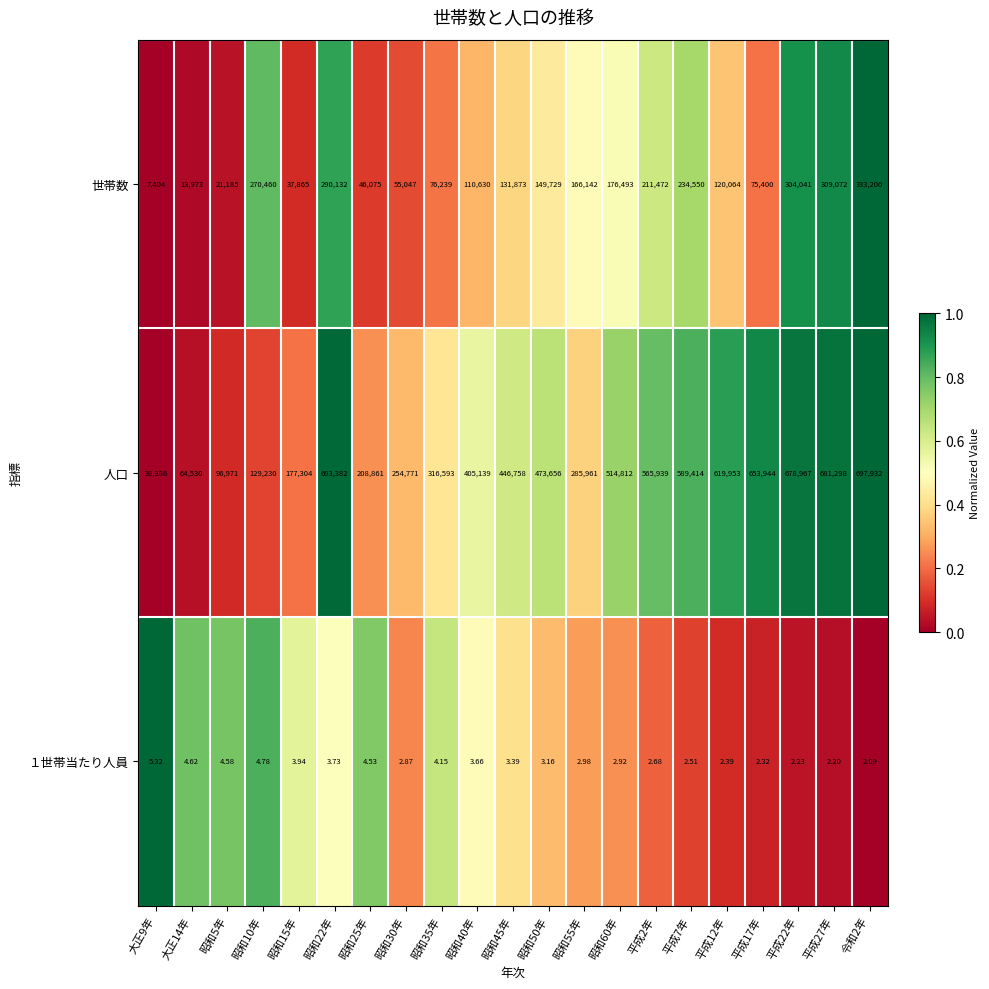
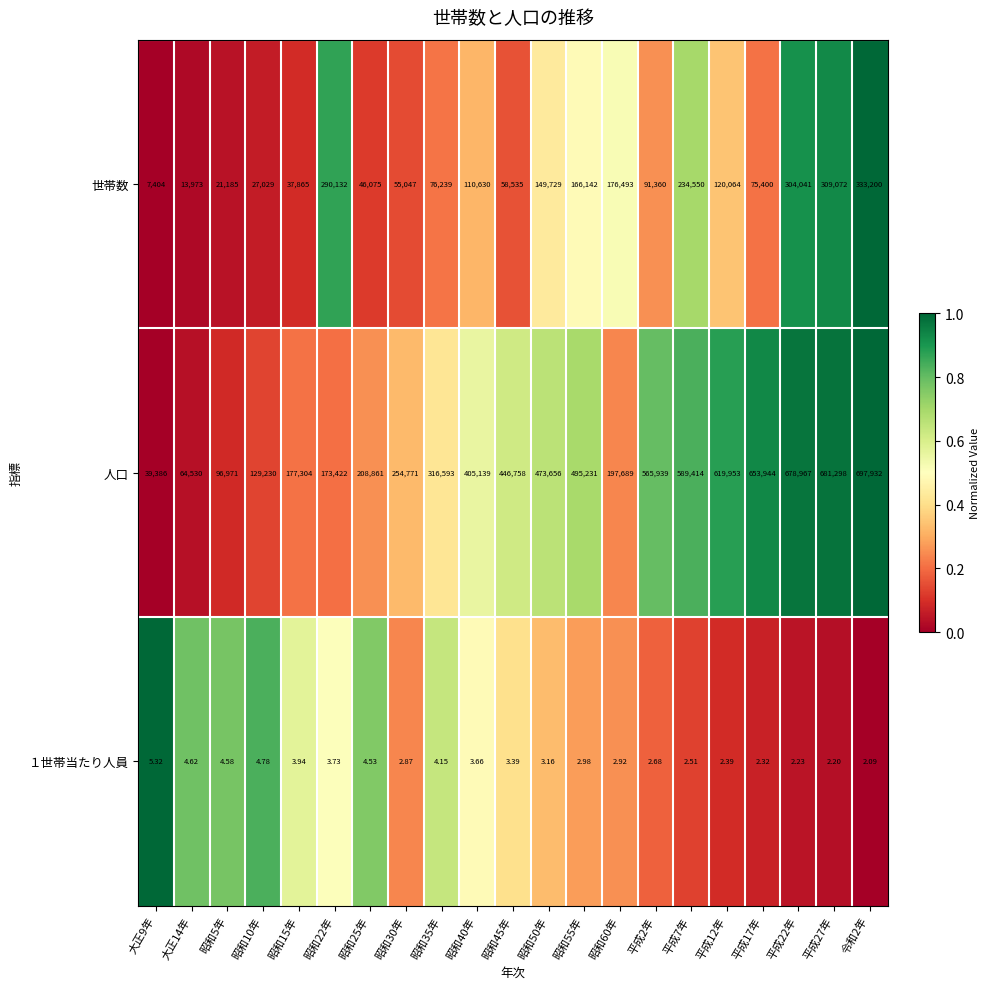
世帯数, 昭和10年: 270,460 -> 27,029
世帯数, 昭和45年: 131,873 -> 58,535
世帯数, 平成2年: 211,472 -> 91,360
人口, 昭和22年: 693,382 -> 173,422
人口, 昭和55年: 285,961 -> 495,231
人口, 昭和60年: 514,812 -> 197,689
